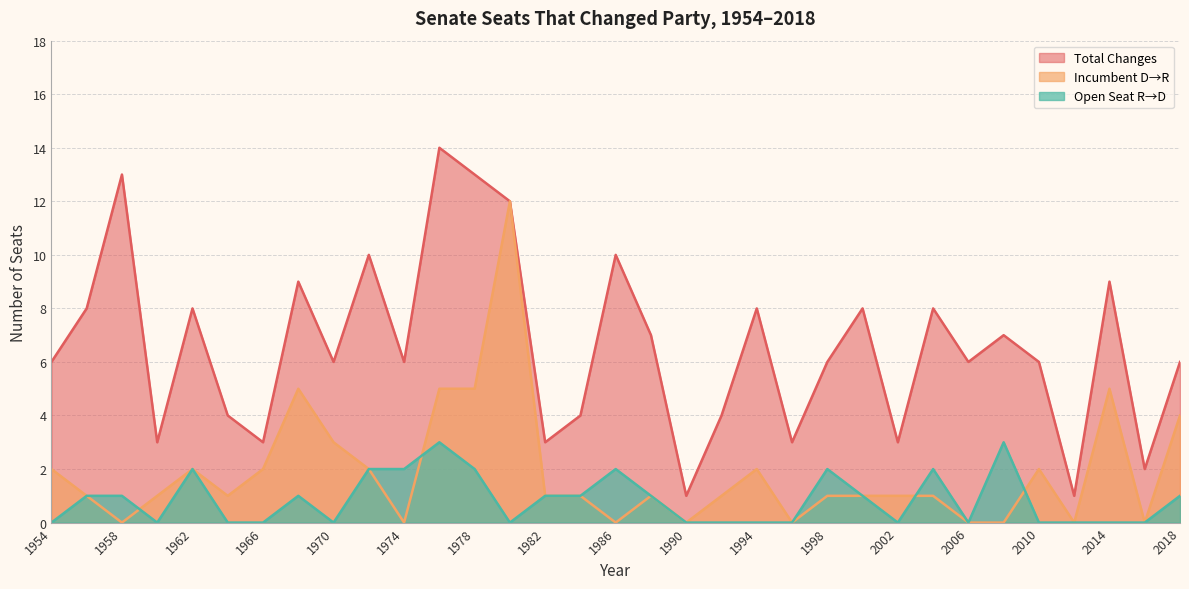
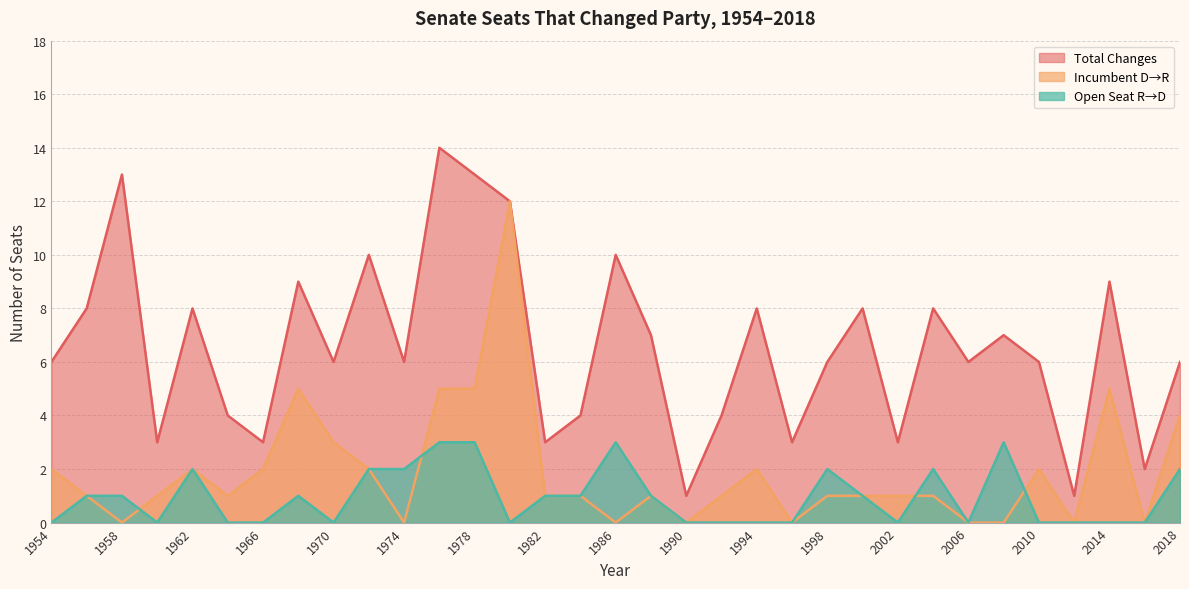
Open Seat R→D, 1978: 2 -> 3
Open Seat R→D, 1986: 2 -> 3
Open Seat R→D, 2018: 1 -> 2
